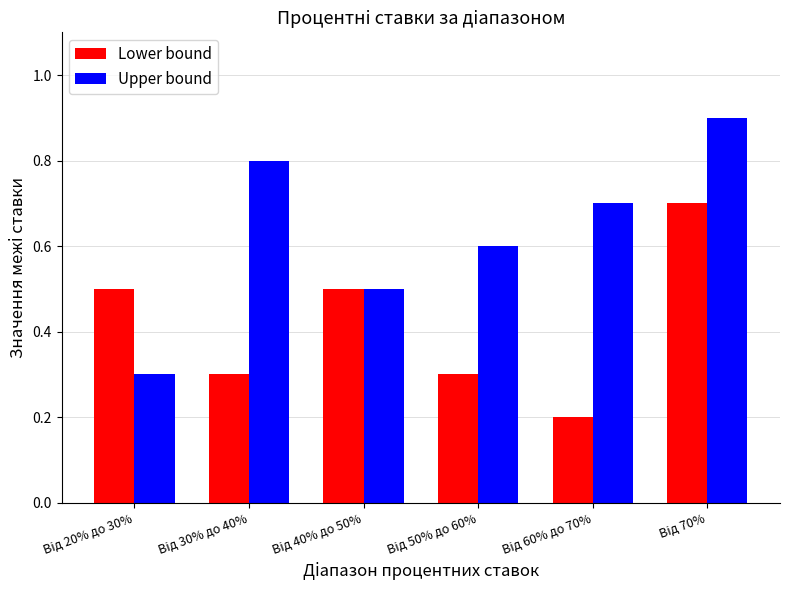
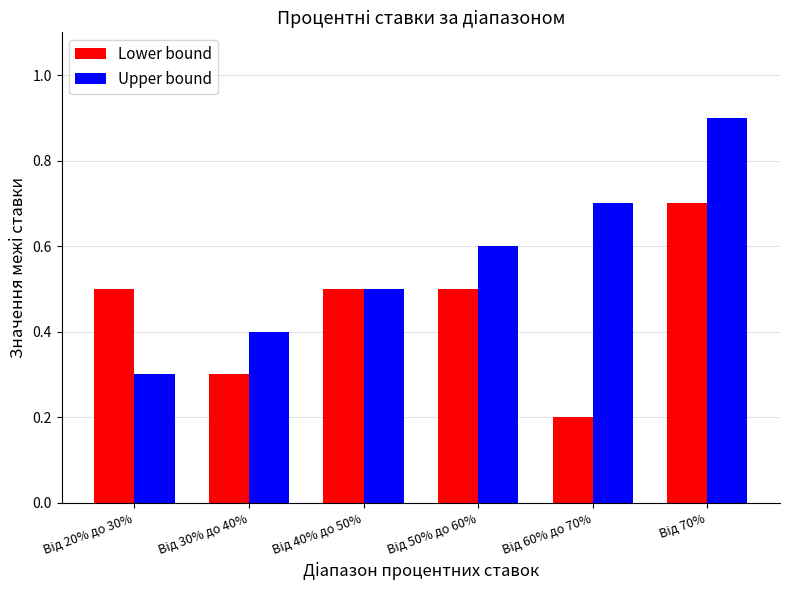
Upper bound, Від 30% до 40%: 0.8 -> 0.4
Lower bound, Від 50% до 60%: 0.3 -> 0.5
